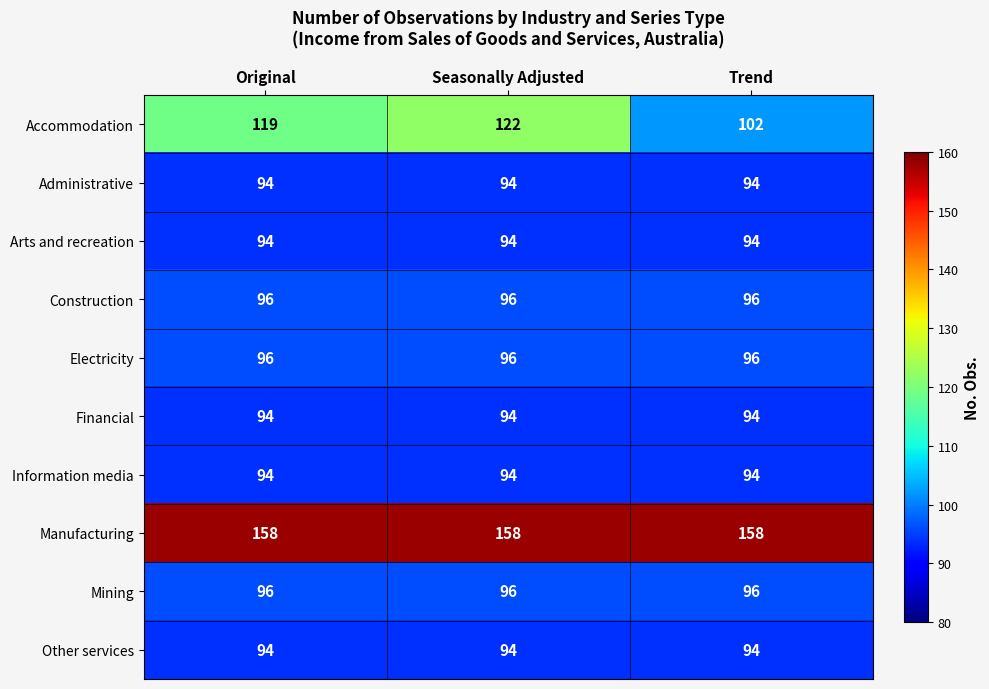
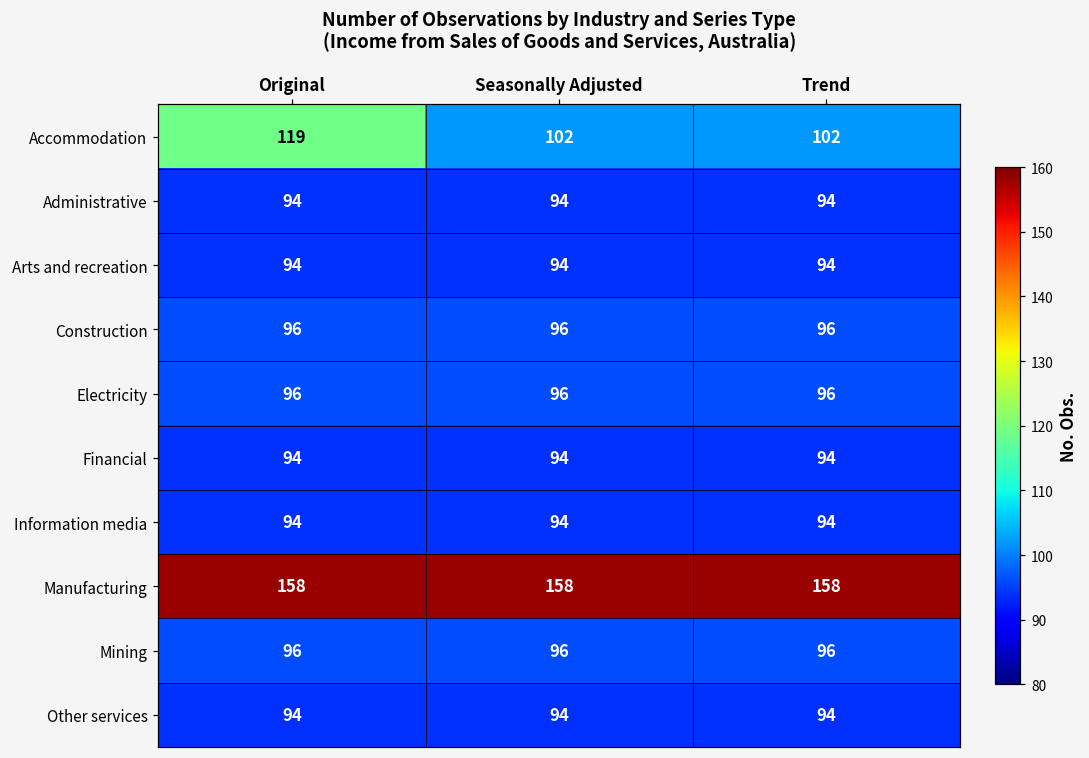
Accommodation, Seasonally Adjusted: 122 -> 102
